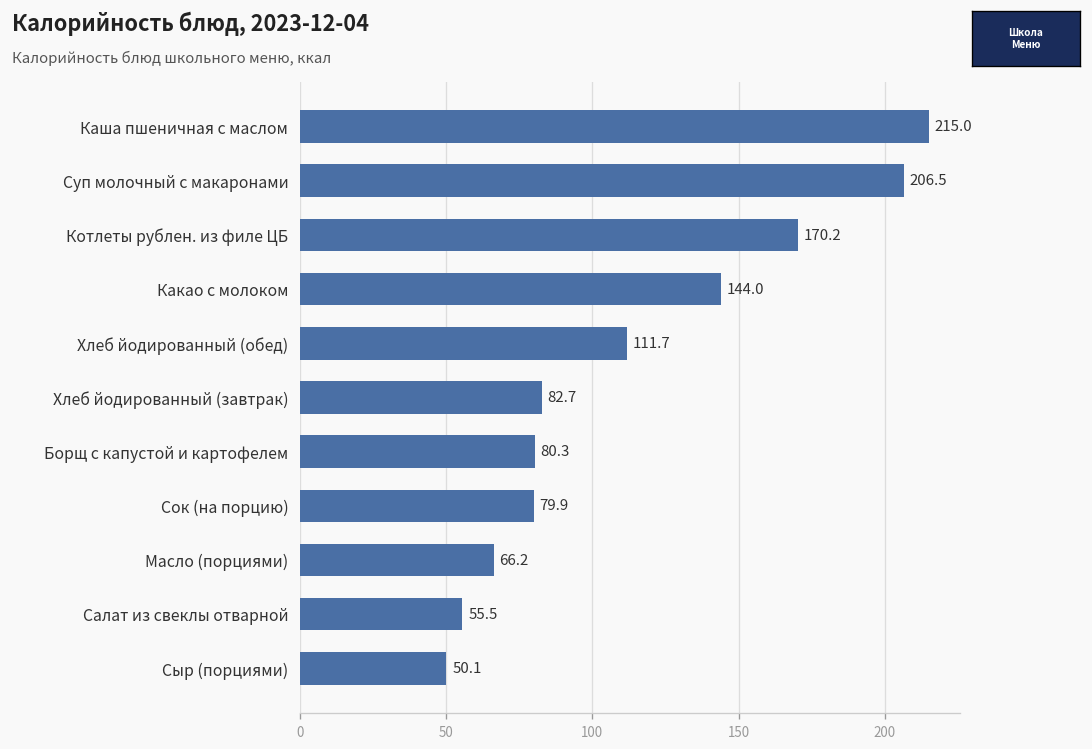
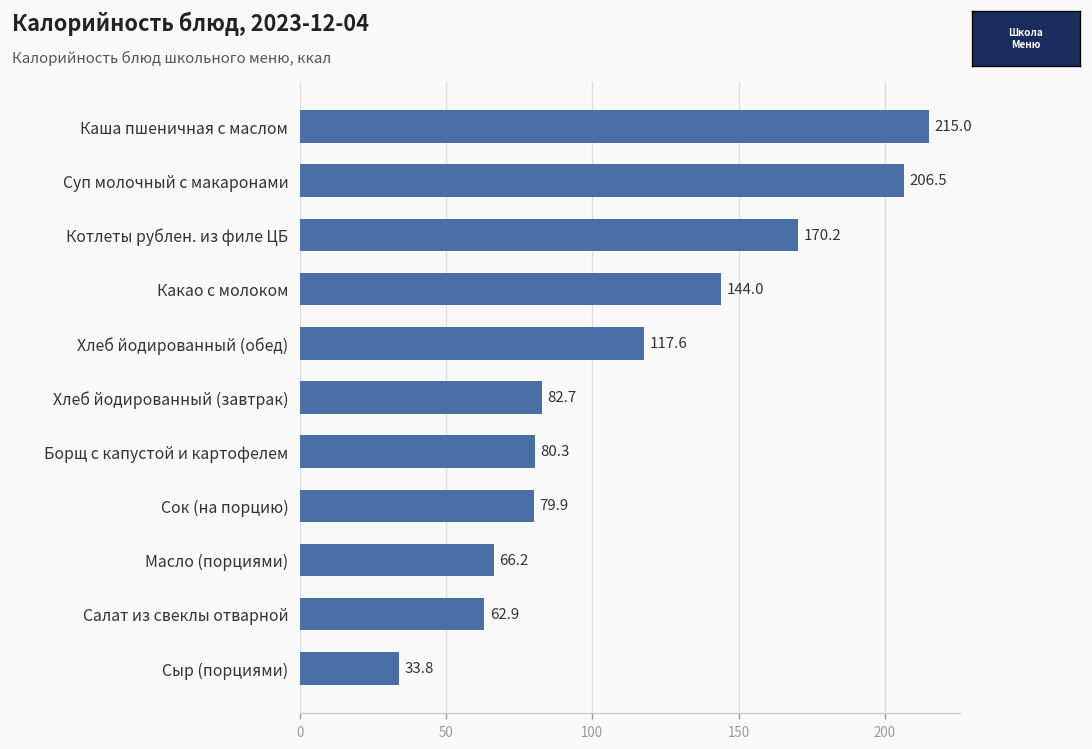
Хлеб йодированный (обед): 111.7 -> 117.6
Салат из свеклы отварной: 55.5 -> 62.9
Сыр (порциями): 50.1 -> 33.8
